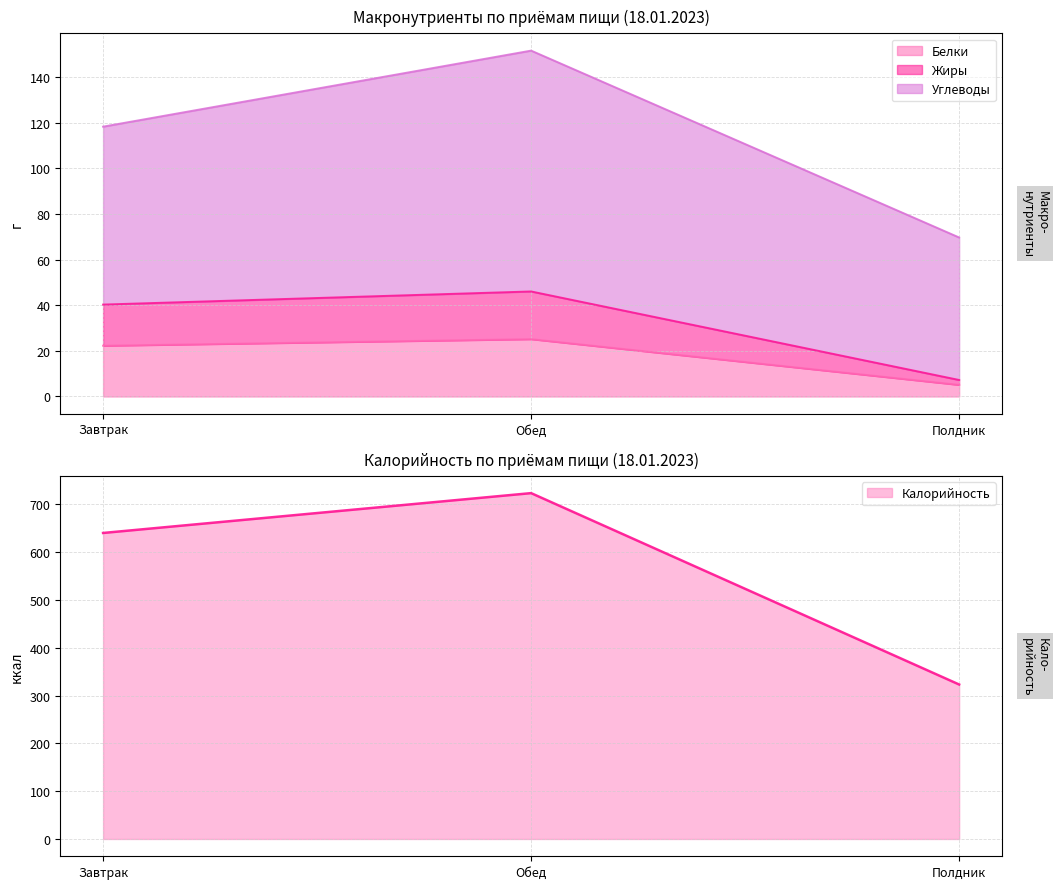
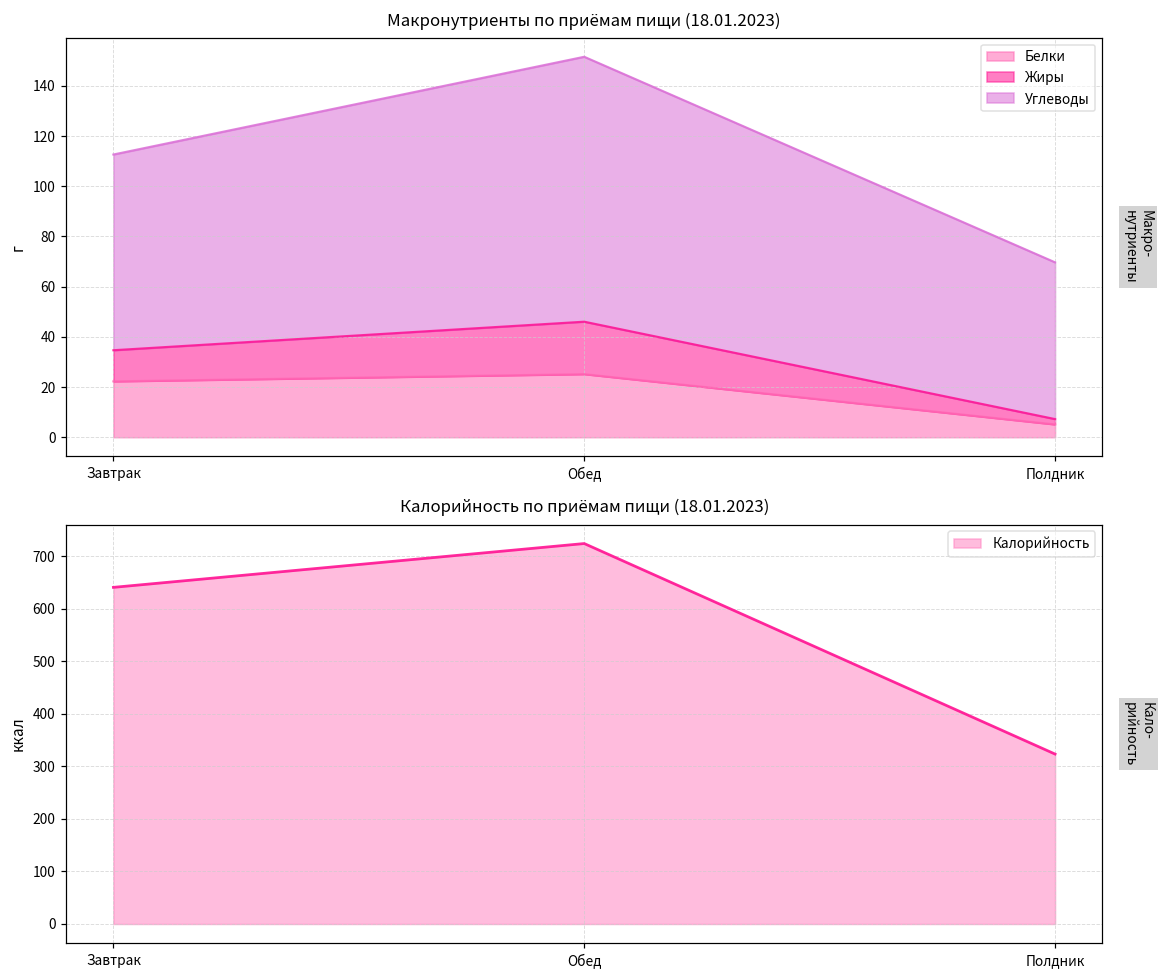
Макронутриенты по приёмам пищи (18.01.2023), Жиры, Завтрак: 18 -> 12
